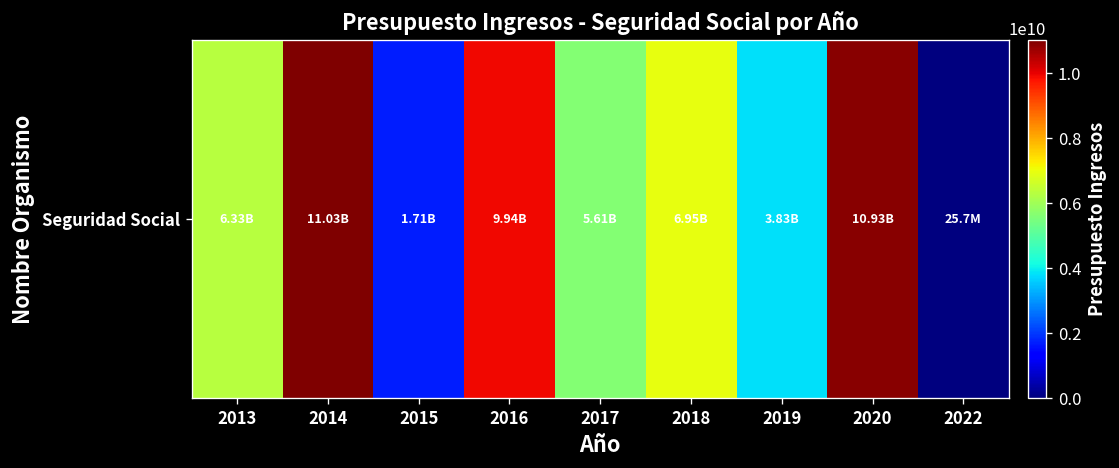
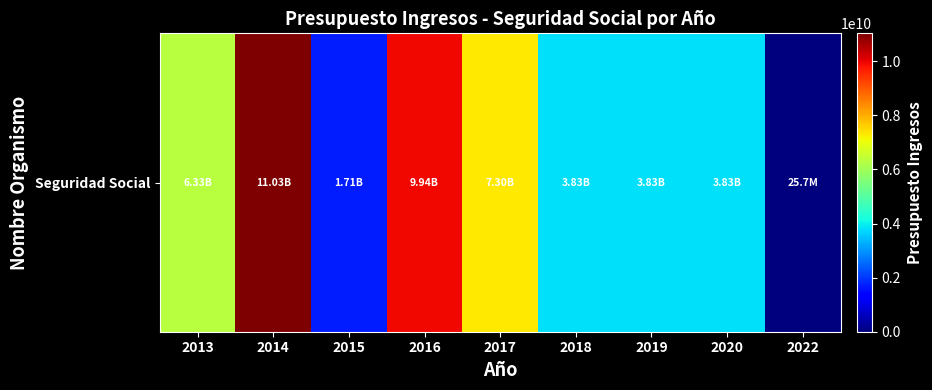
Seguridad Social, 2017: 5.61B -> 7.30B
Seguridad Social, 2018: 6.95B -> 3.83B
Seguridad Social, 2020: 10.93B -> 3.83B
